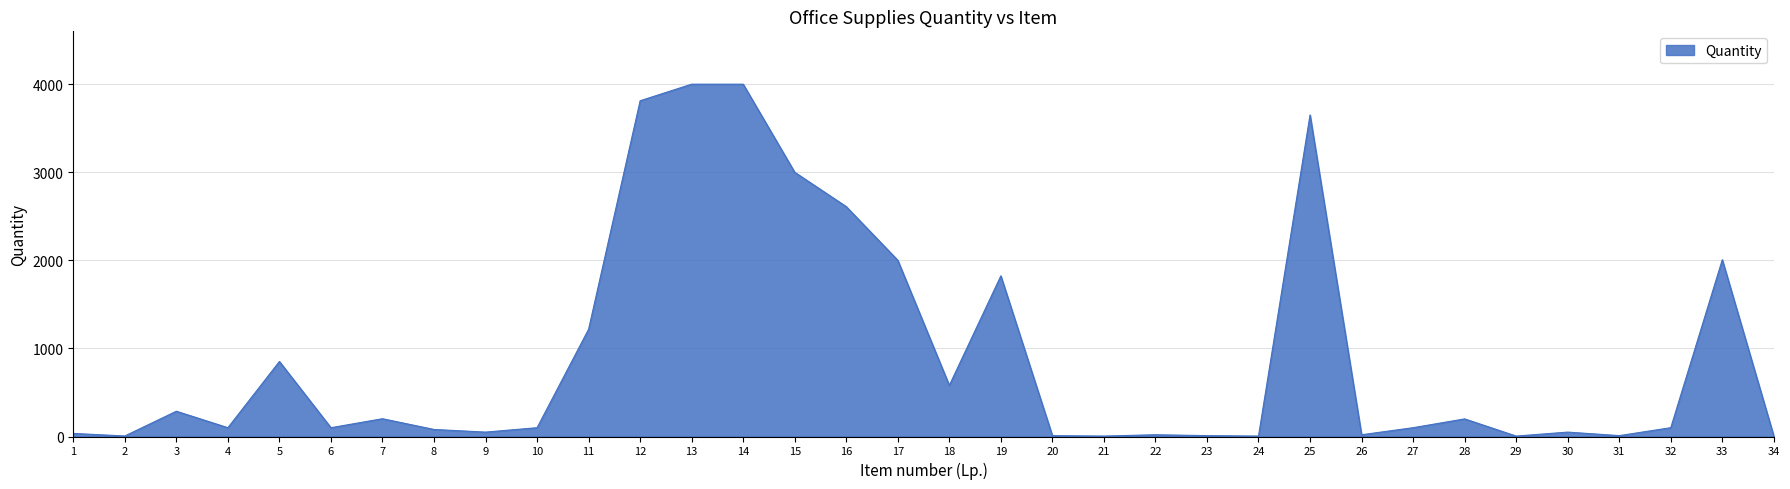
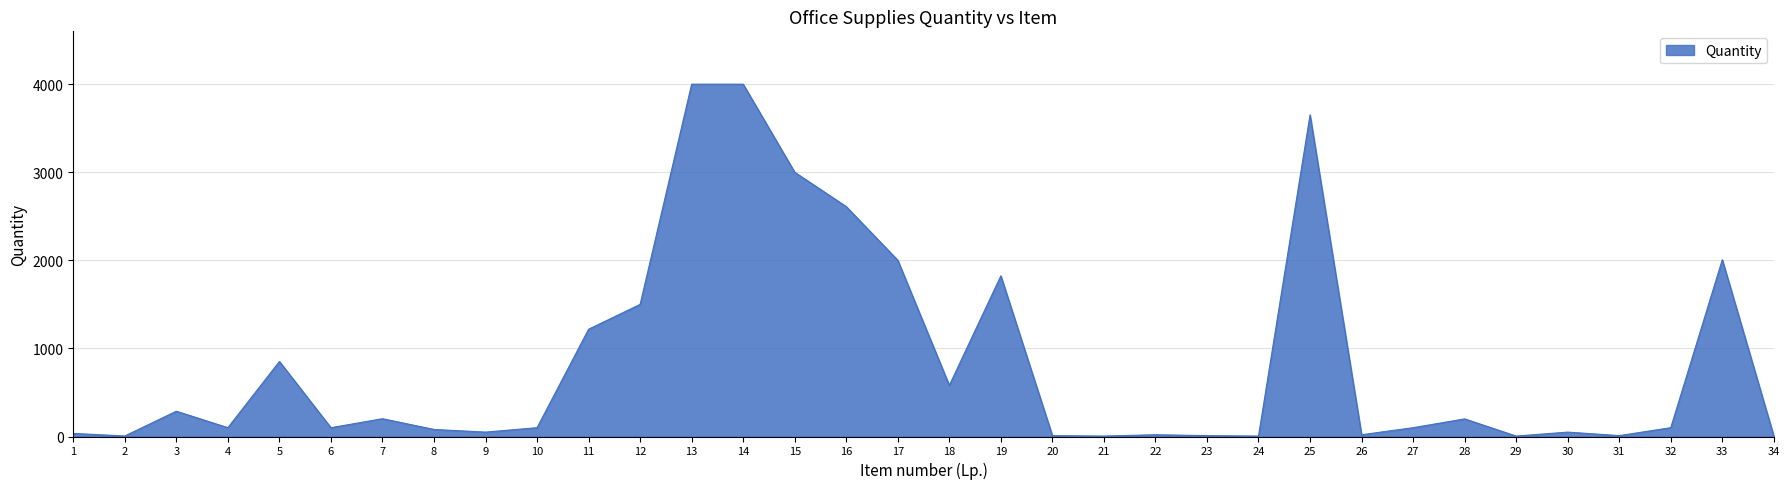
12: 3800 -> 1500
